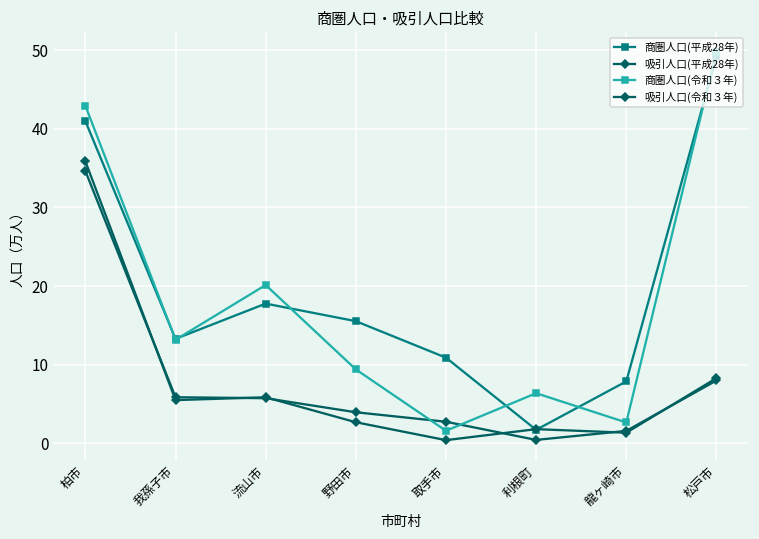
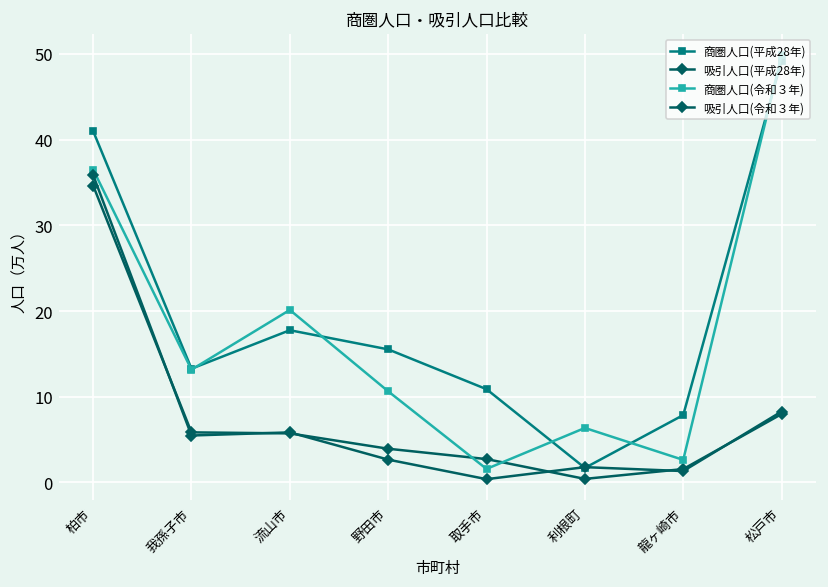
商圏人口(令和３年), 柏市: 43 -> 37
商圏人口(令和３年), 野田市: 9 -> 11
